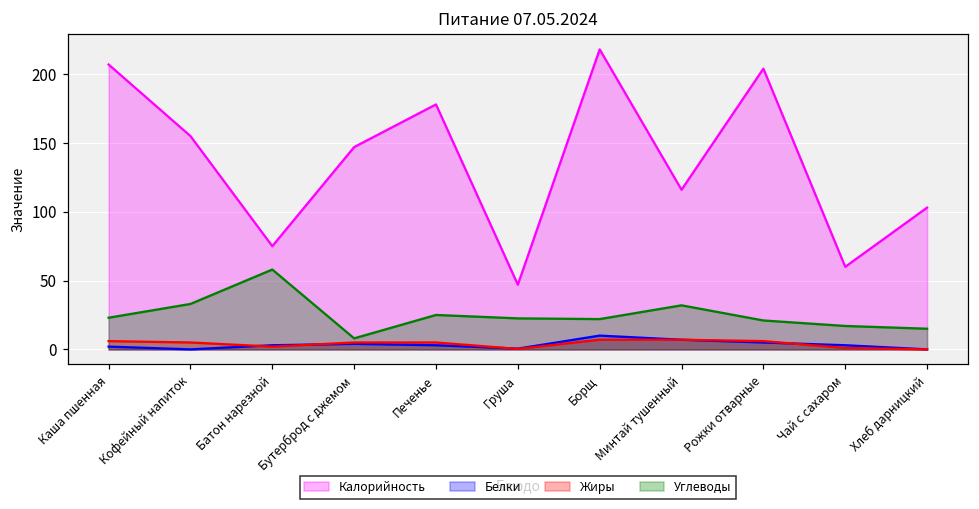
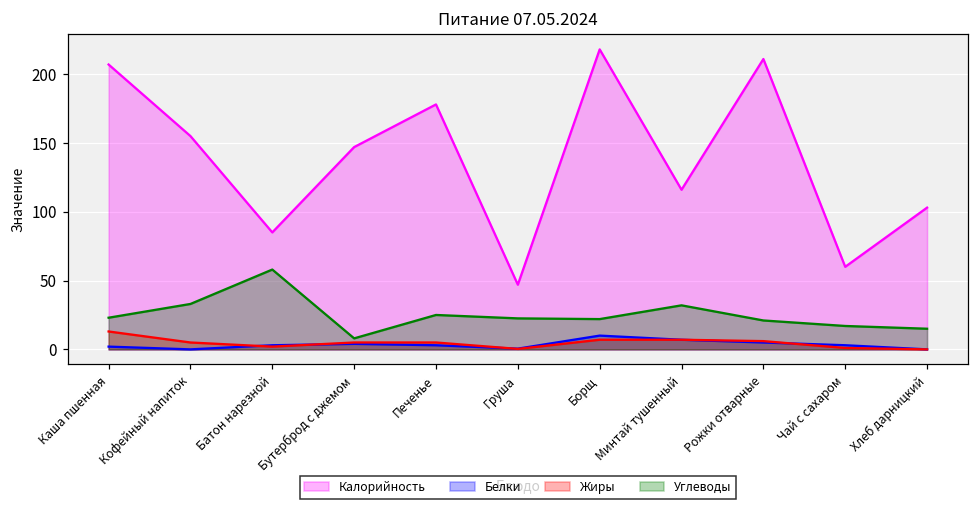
Жиры, Каша пшенная: 6 -> 13
Калорийность, Батон нарезной: 75 -> 85
Калорийность, Рожки отварные: 204 -> 211
